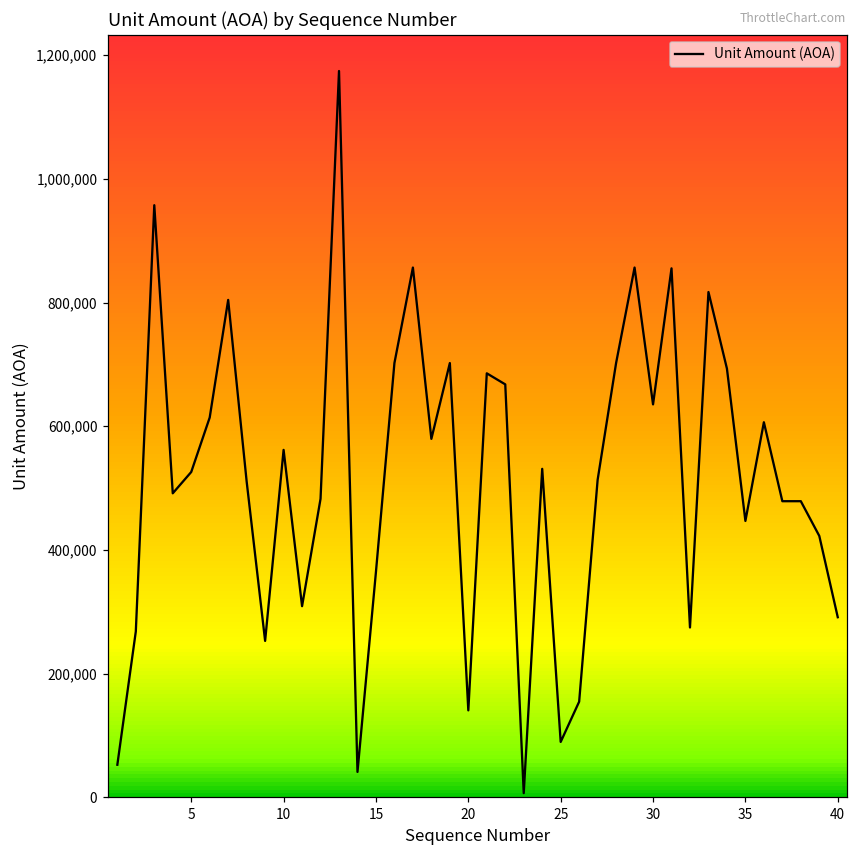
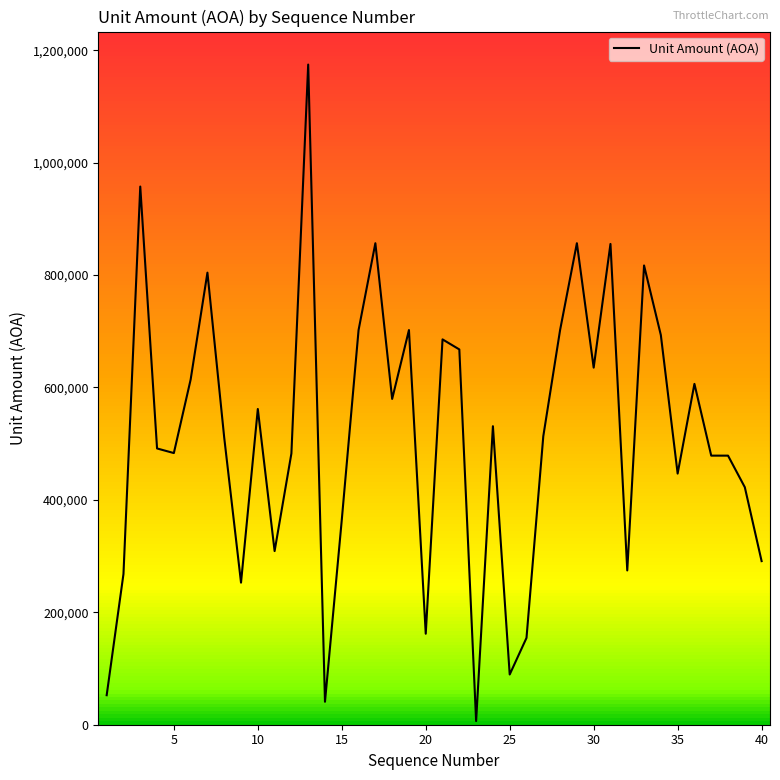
Unit Amount (AOA), 5: 530,000 -> 480,000
Unit Amount (AOA), 20: 140,000 -> 160,000
